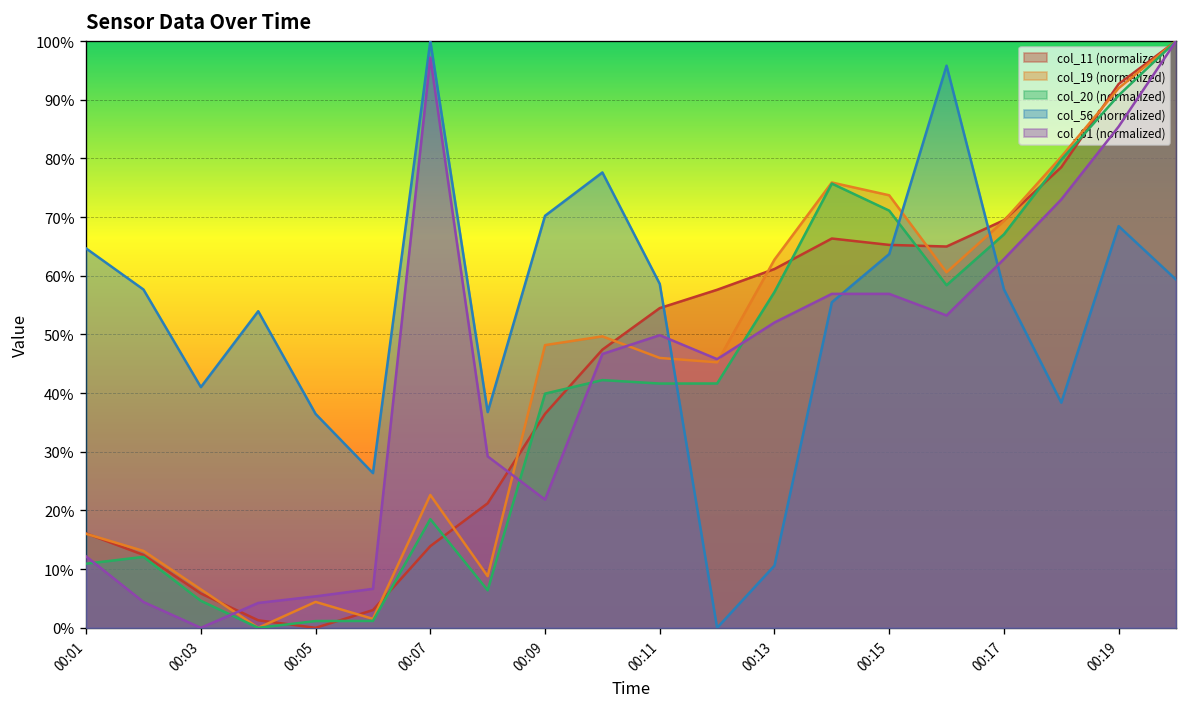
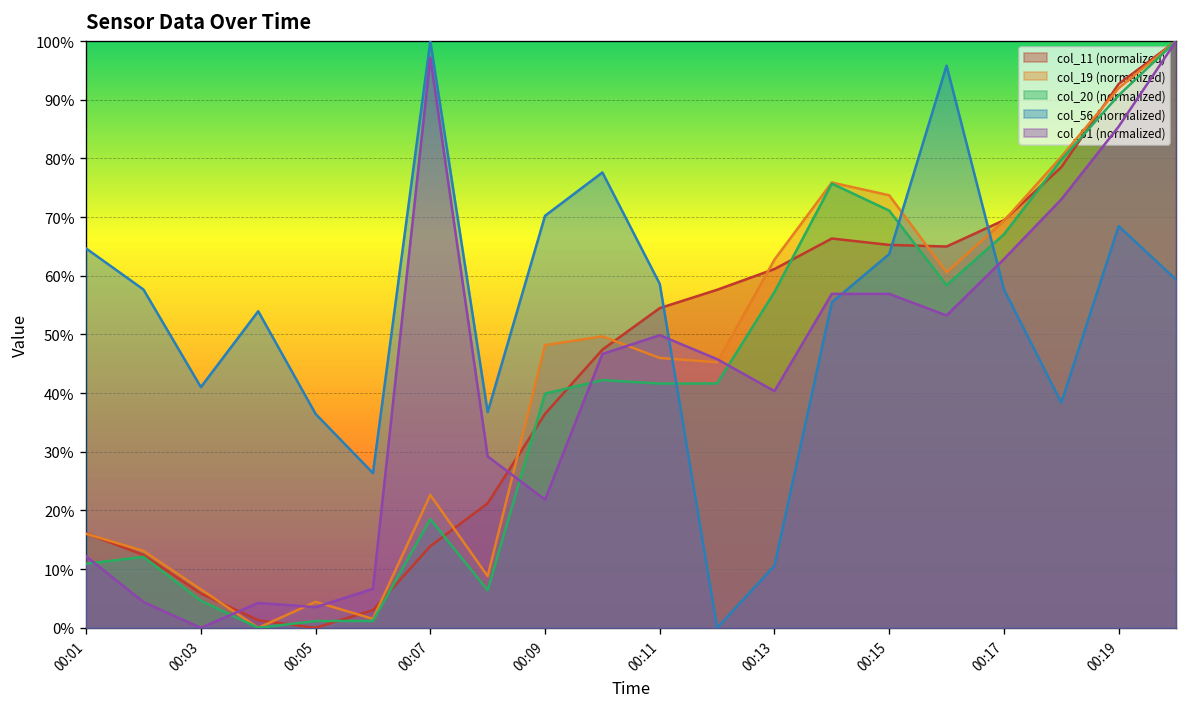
col_61 (normalized), 00:05: 5% -> 4%
col_61 (normalized), 00:13: 52% -> 40%
